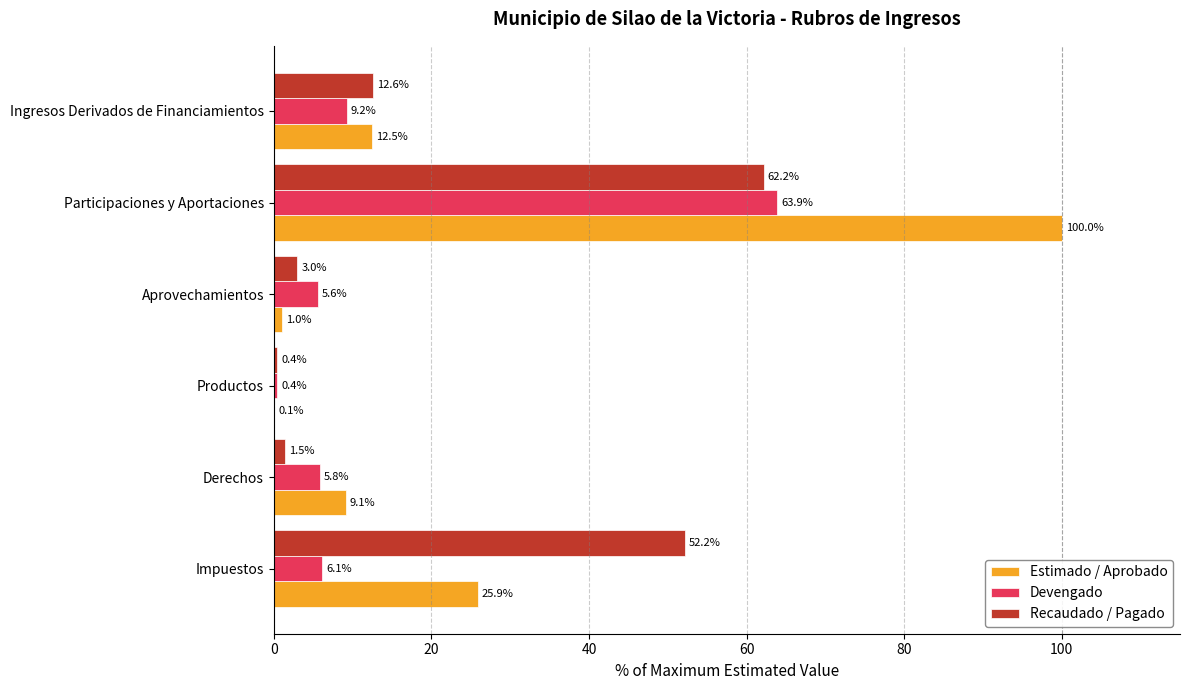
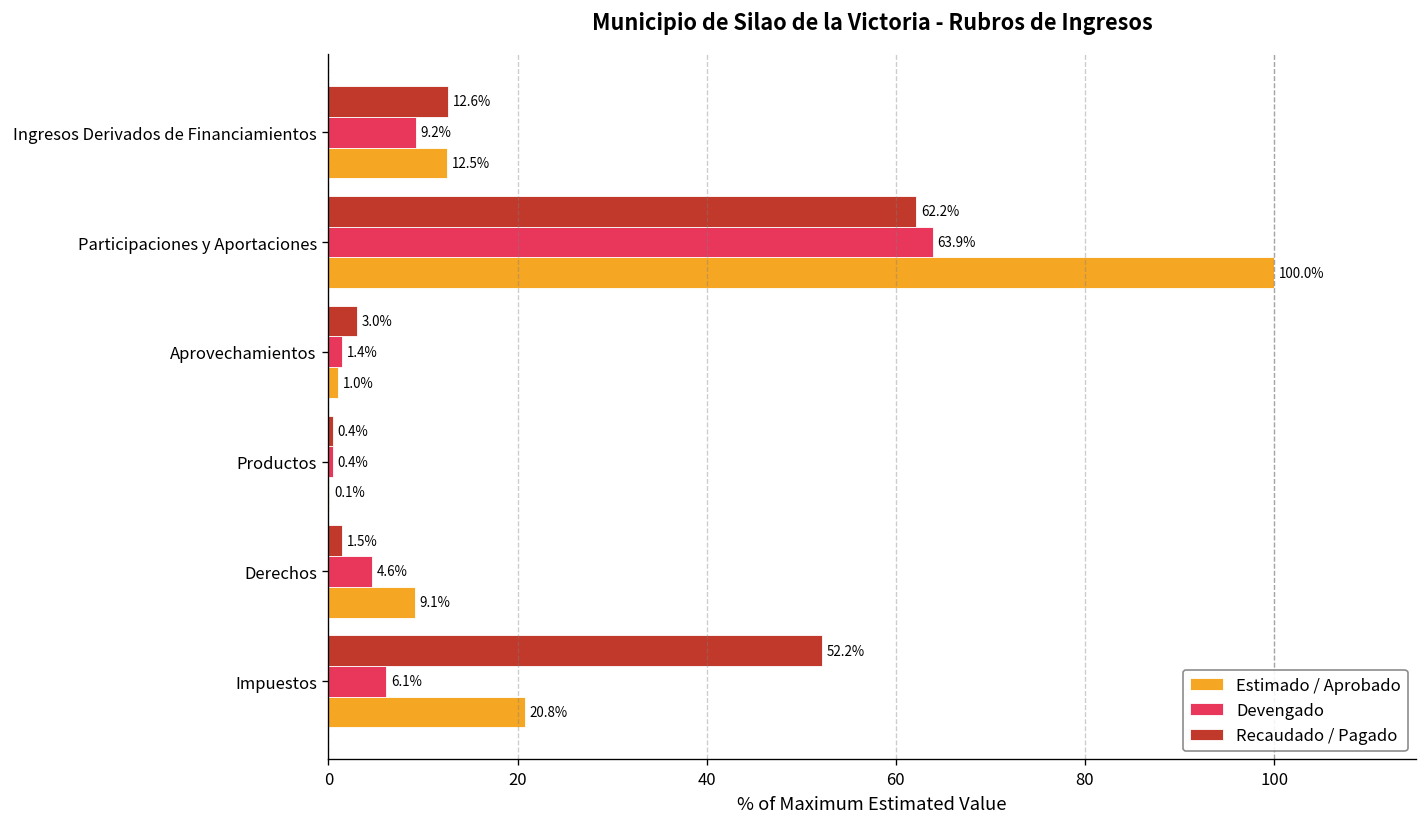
Devengado, Aprovechamientos: 5.6% -> 1.4%
Devengado, Derechos: 5.8% -> 4.6%
Estimado / Aprobado, Impuestos: 25.9% -> 20.8%
